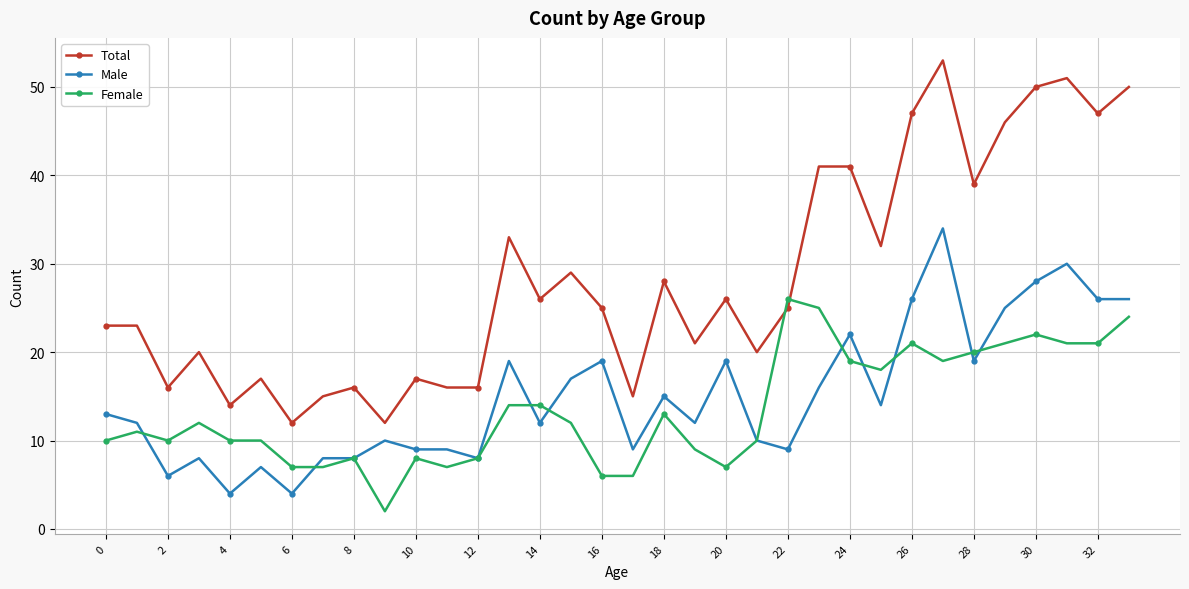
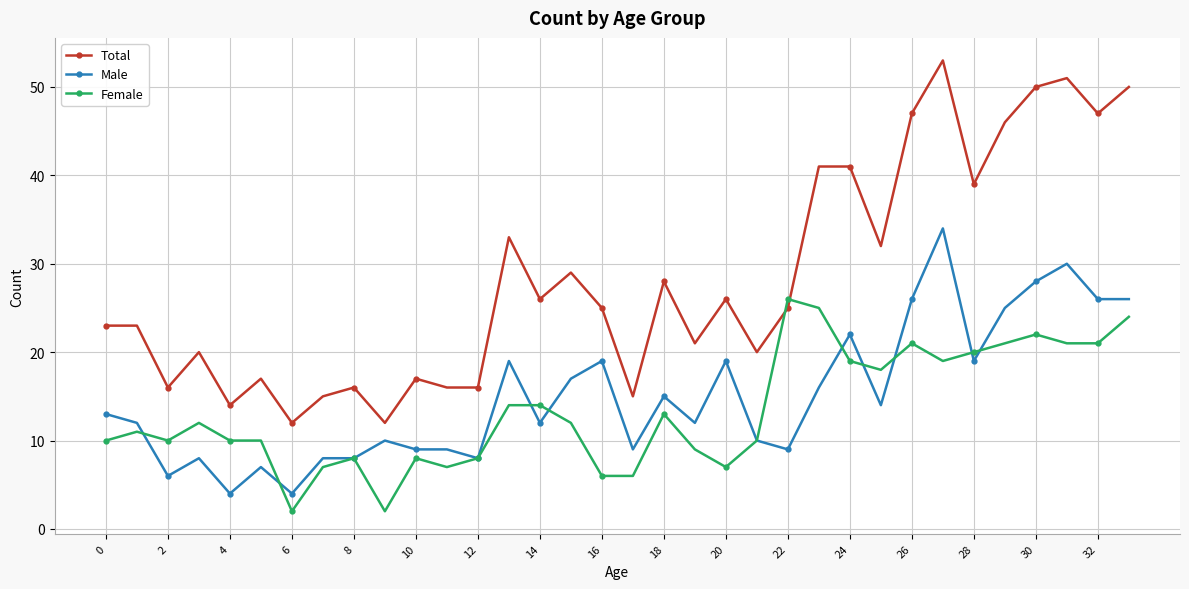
Female, 6: 7 -> 2
